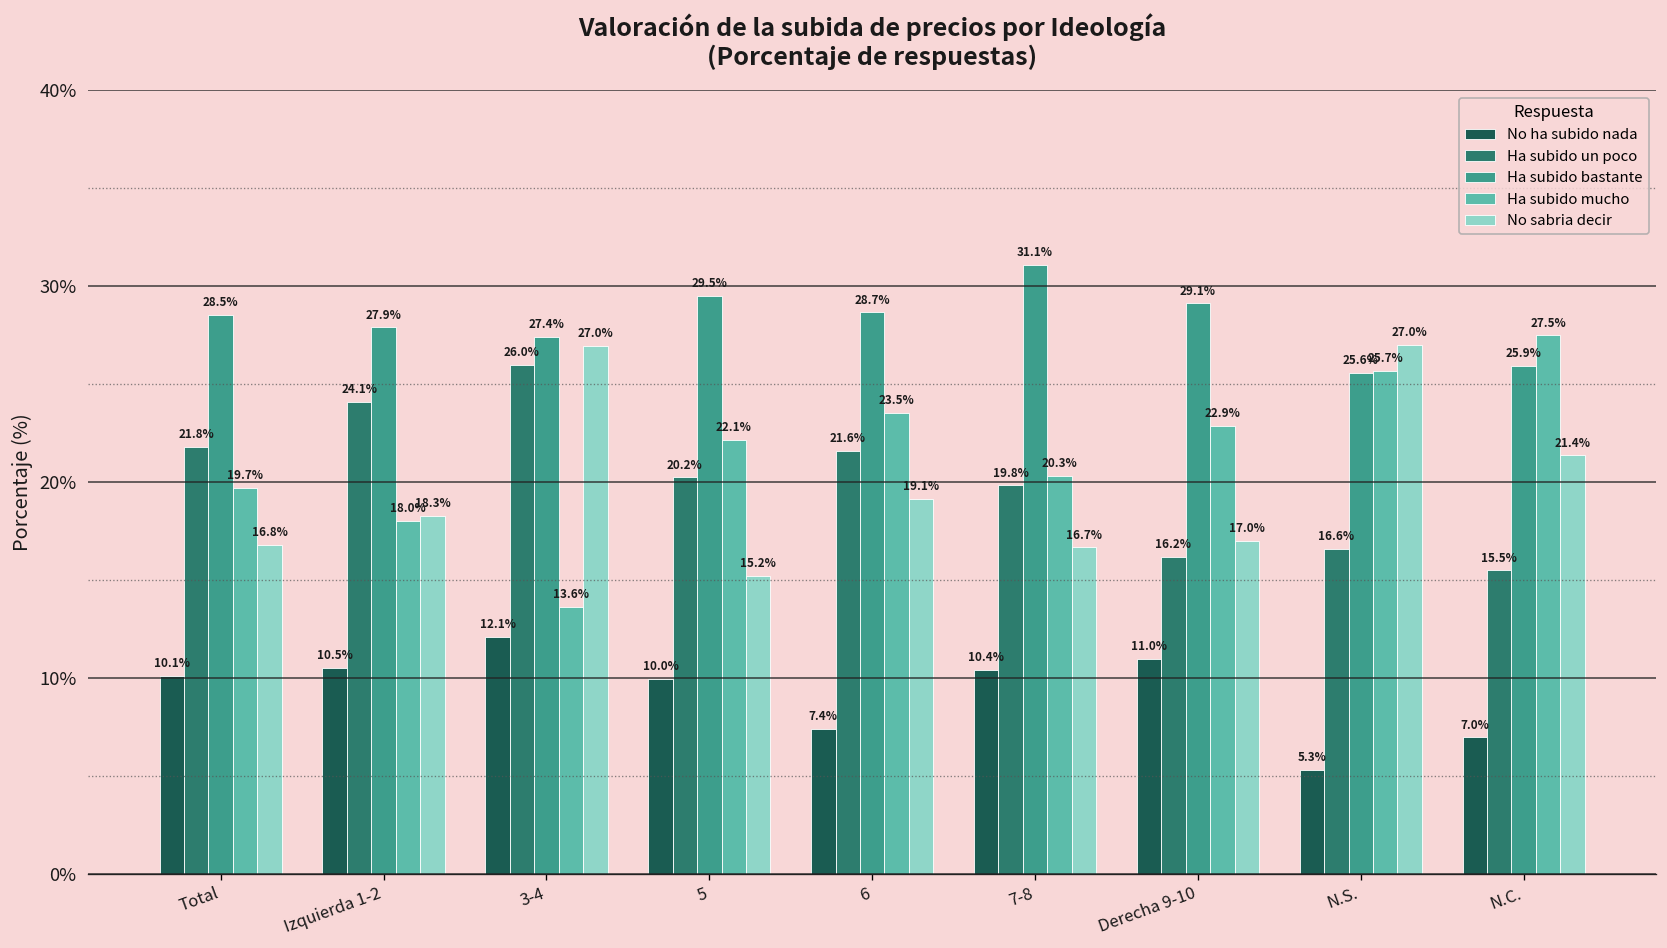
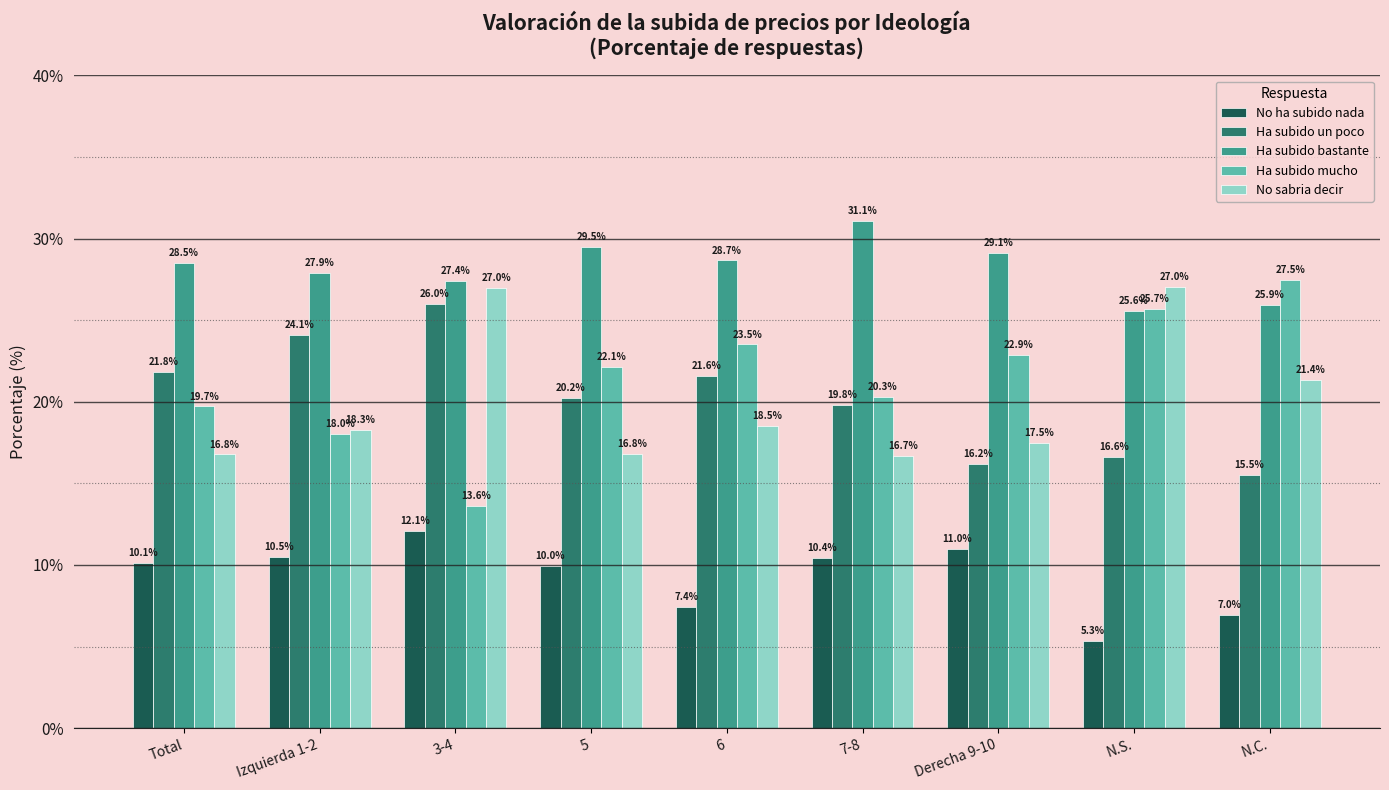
No sabria decir, 5: 15.2% -> 16.8%
No sabria decir, 6: 19.1% -> 18.5%
No sabria decir, Derecha 9-10: 17.0% -> 17.5%
